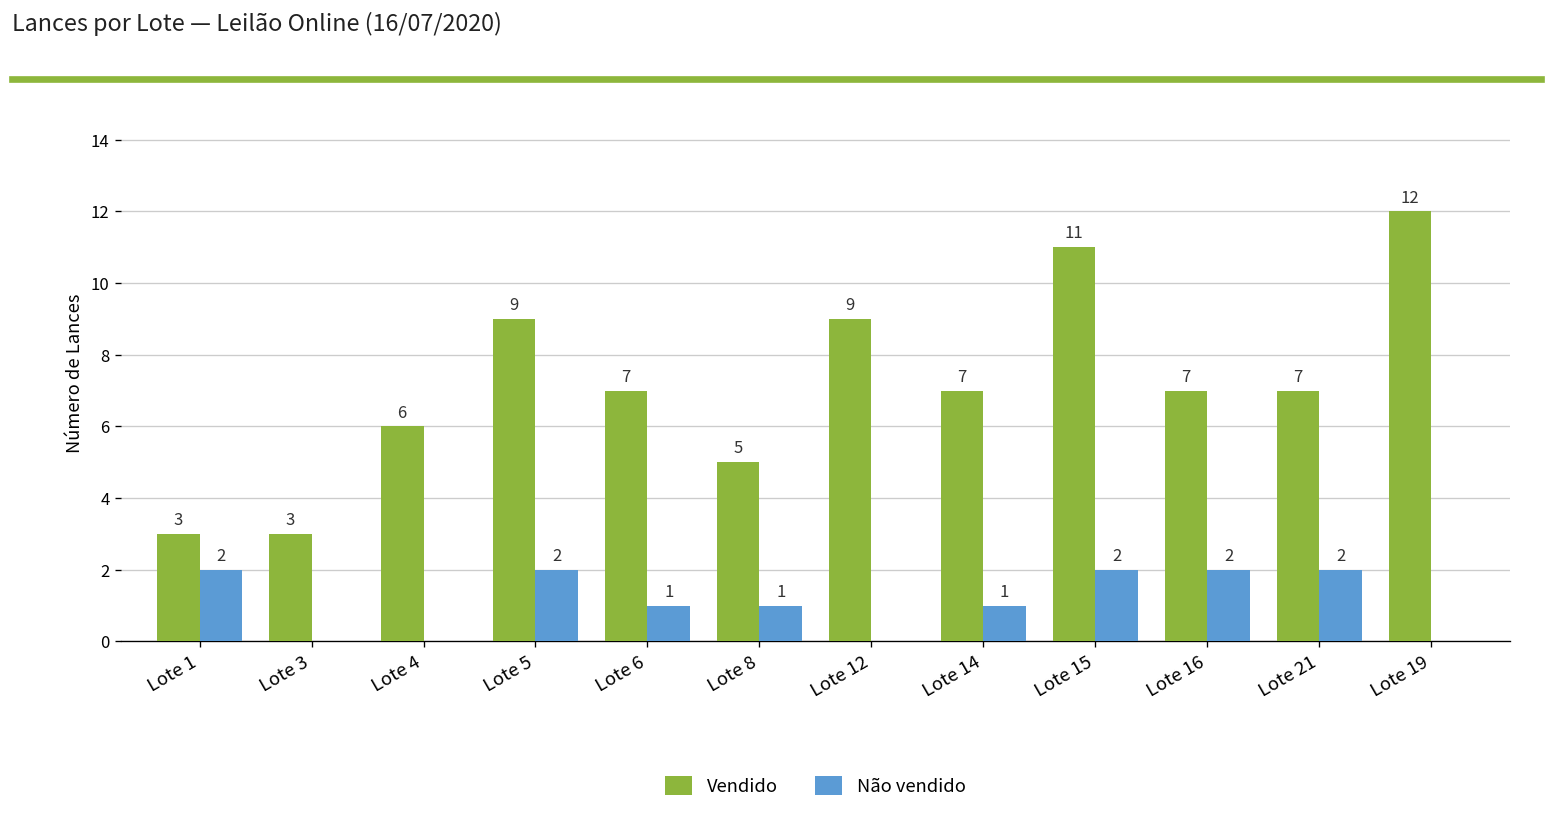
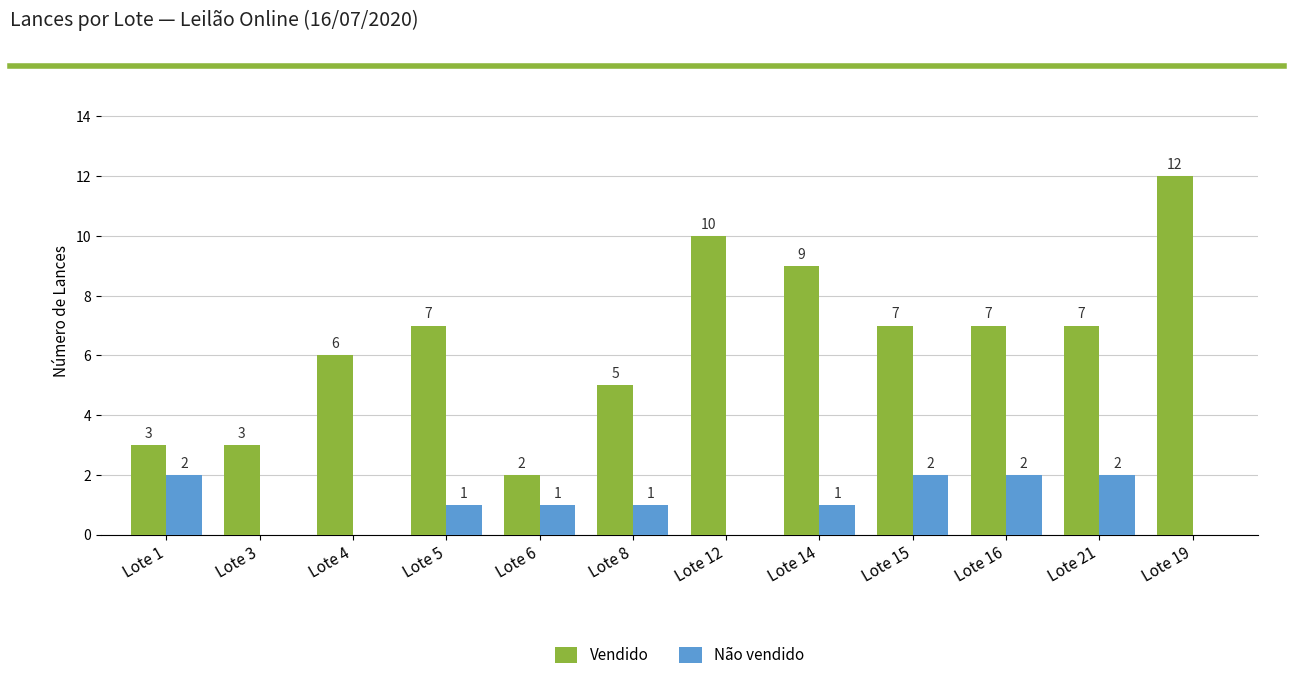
Vendido, Lote 5: 9 -> 7
Não vendido, Lote 5: 2 -> 1
Vendido, Lote 6: 7 -> 2
Vendido, Lote 12: 9 -> 10
Vendido, Lote 14: 7 -> 9
Vendido, Lote 15: 11 -> 7
